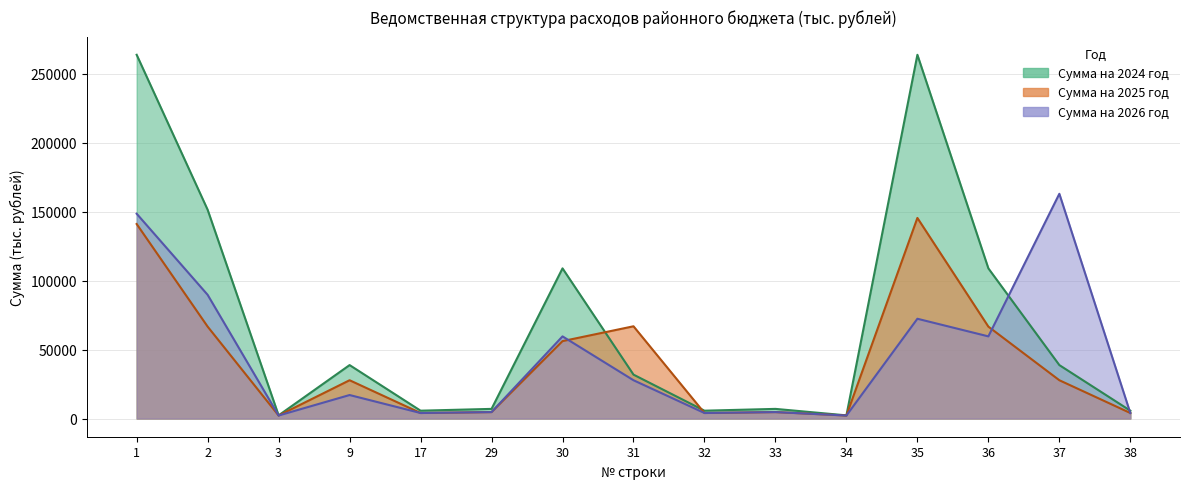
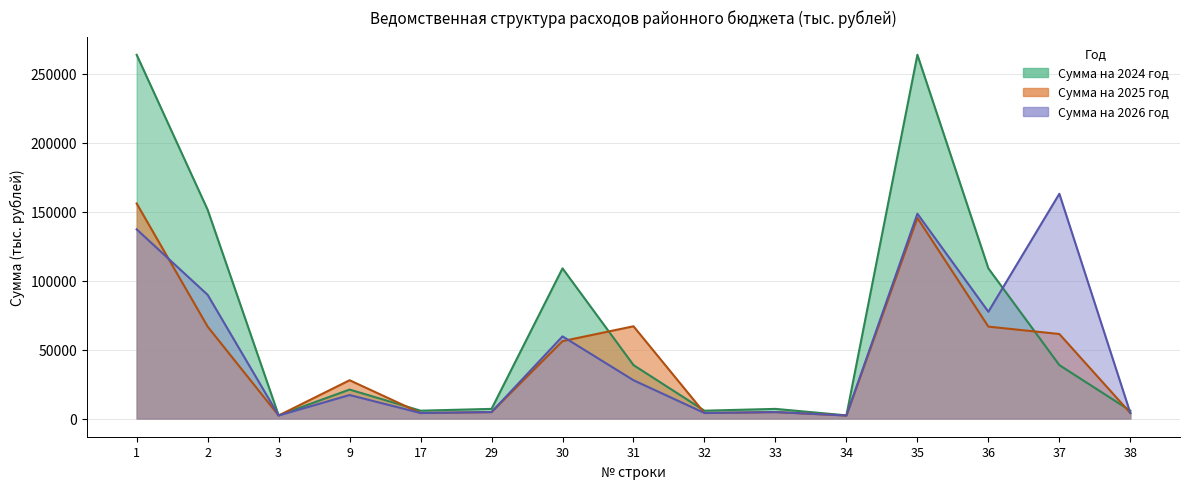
Сумма на 2025 год, 1: 141000 -> 156000
Сумма на 2026 год, 1: 149000 -> 137000
Сумма на 2024 год, 9: 39000 -> 21000
Сумма на 2024 год, 31: 32000 -> 39000
Сумма на 2026 год, 35: 72000 -> 149000
Сумма на 2026 год, 36: 60000 -> 77000
Сумма на 2025 год, 37: 28000 -> 61000
